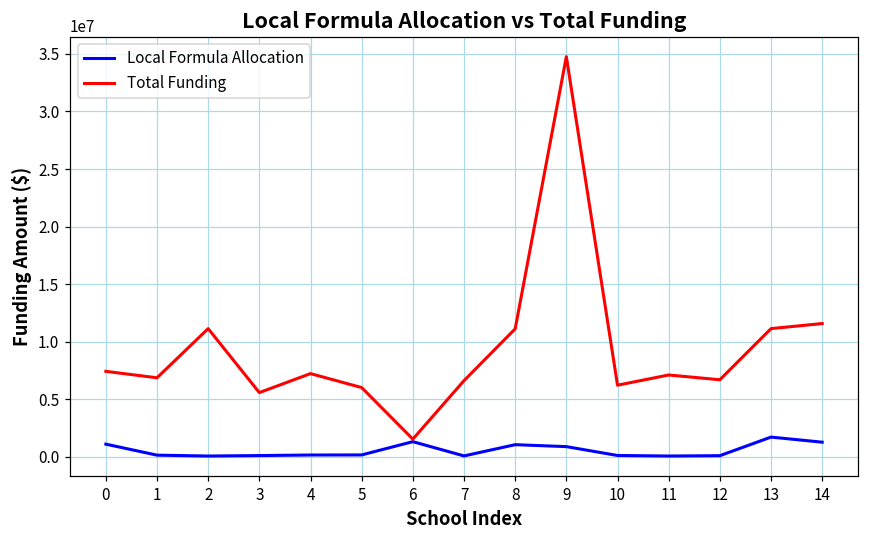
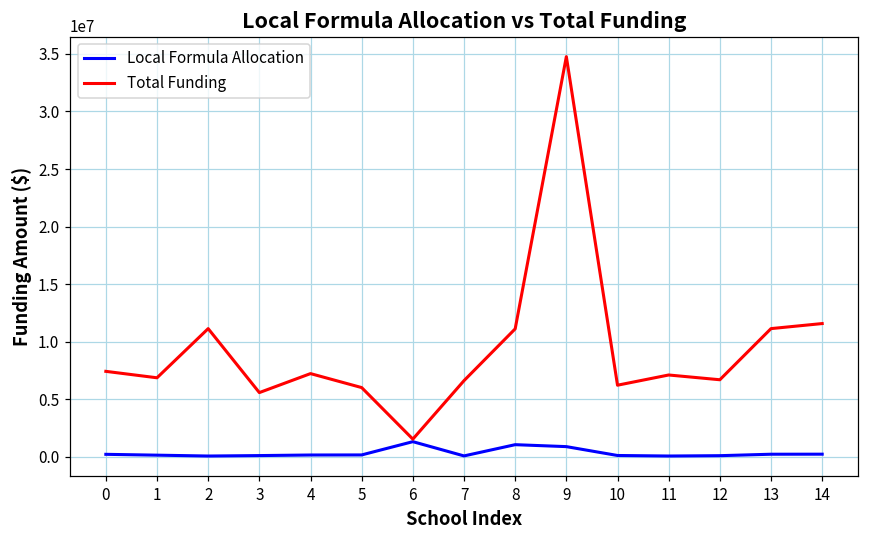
Local Formula Allocation, 0: 1100000 -> 200000
Local Formula Allocation, 13: 1700000 -> 200000
Local Formula Allocation, 14: 1300000 -> 200000
